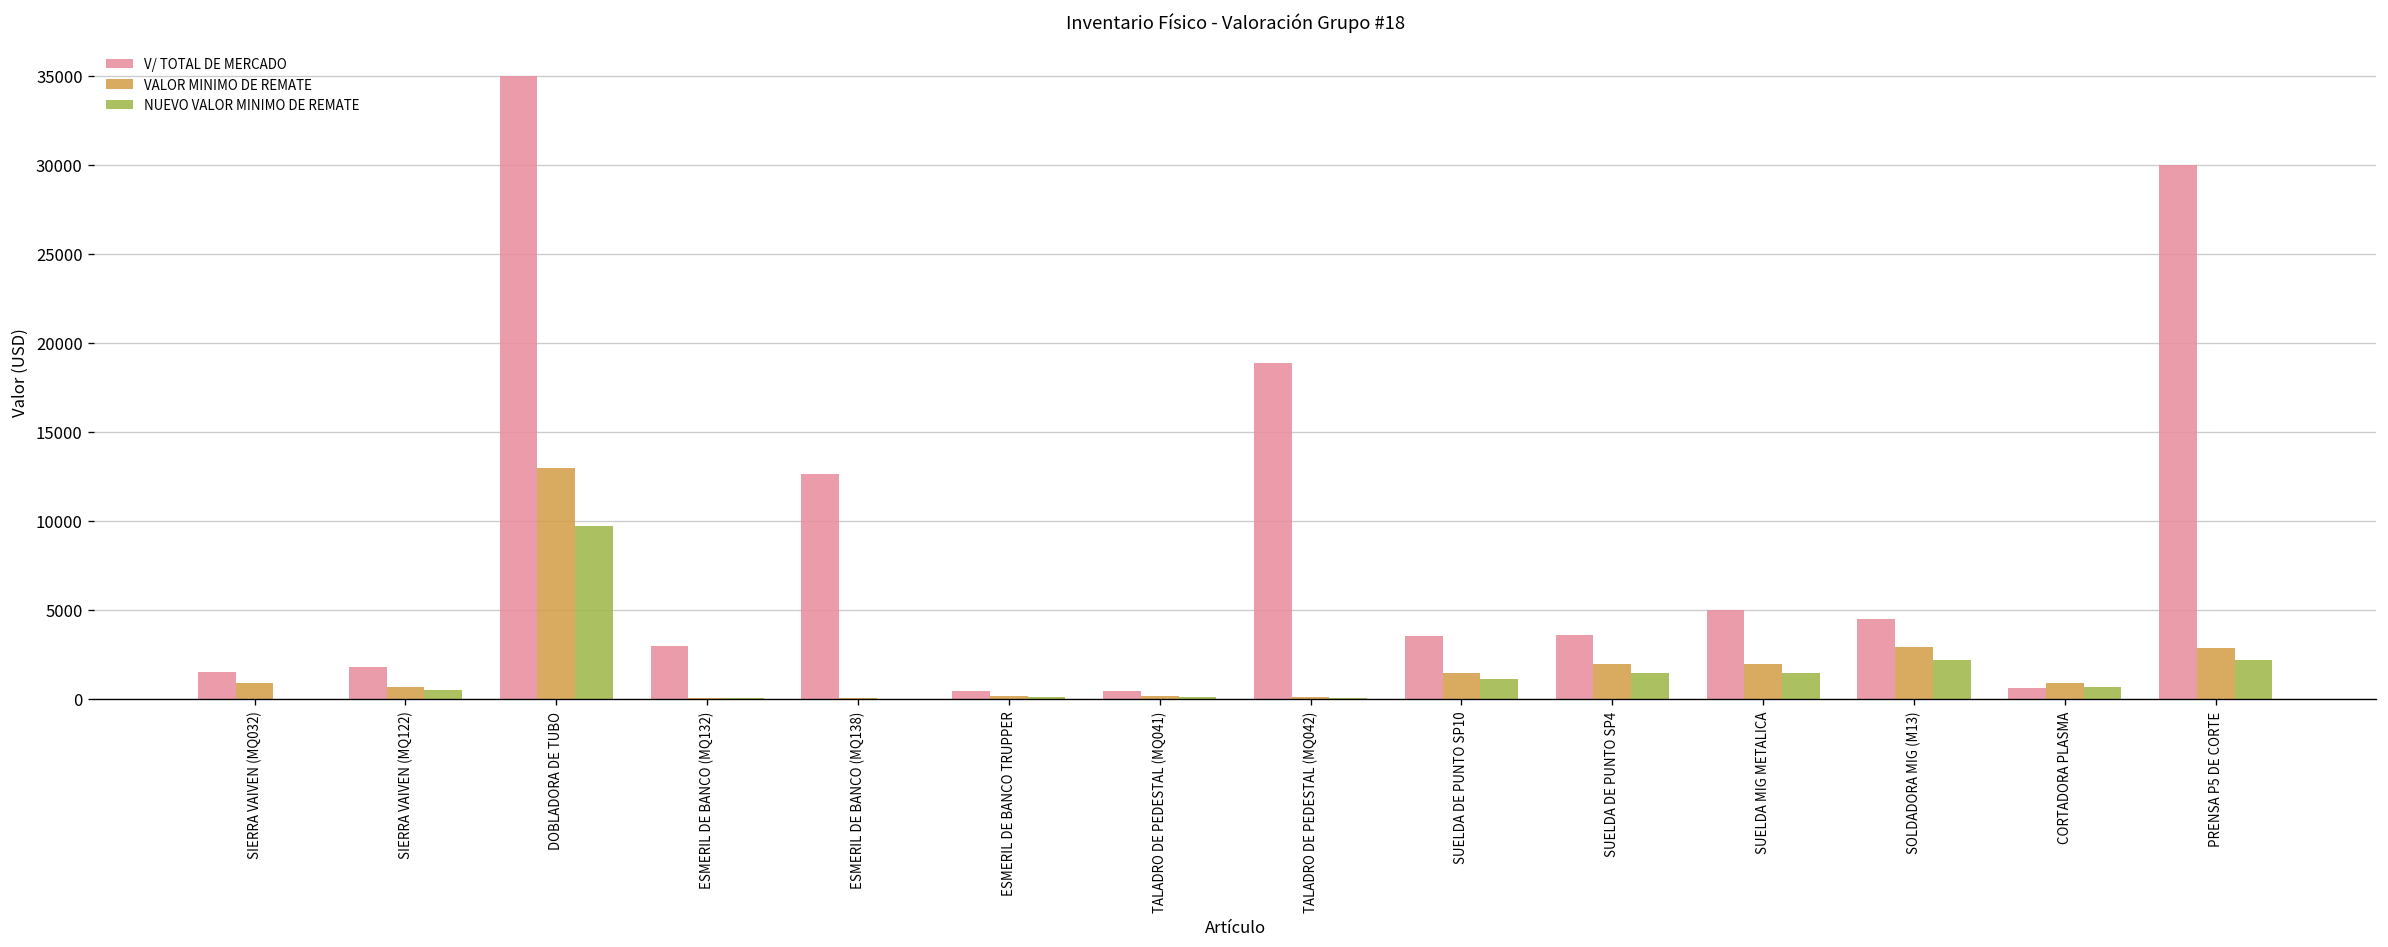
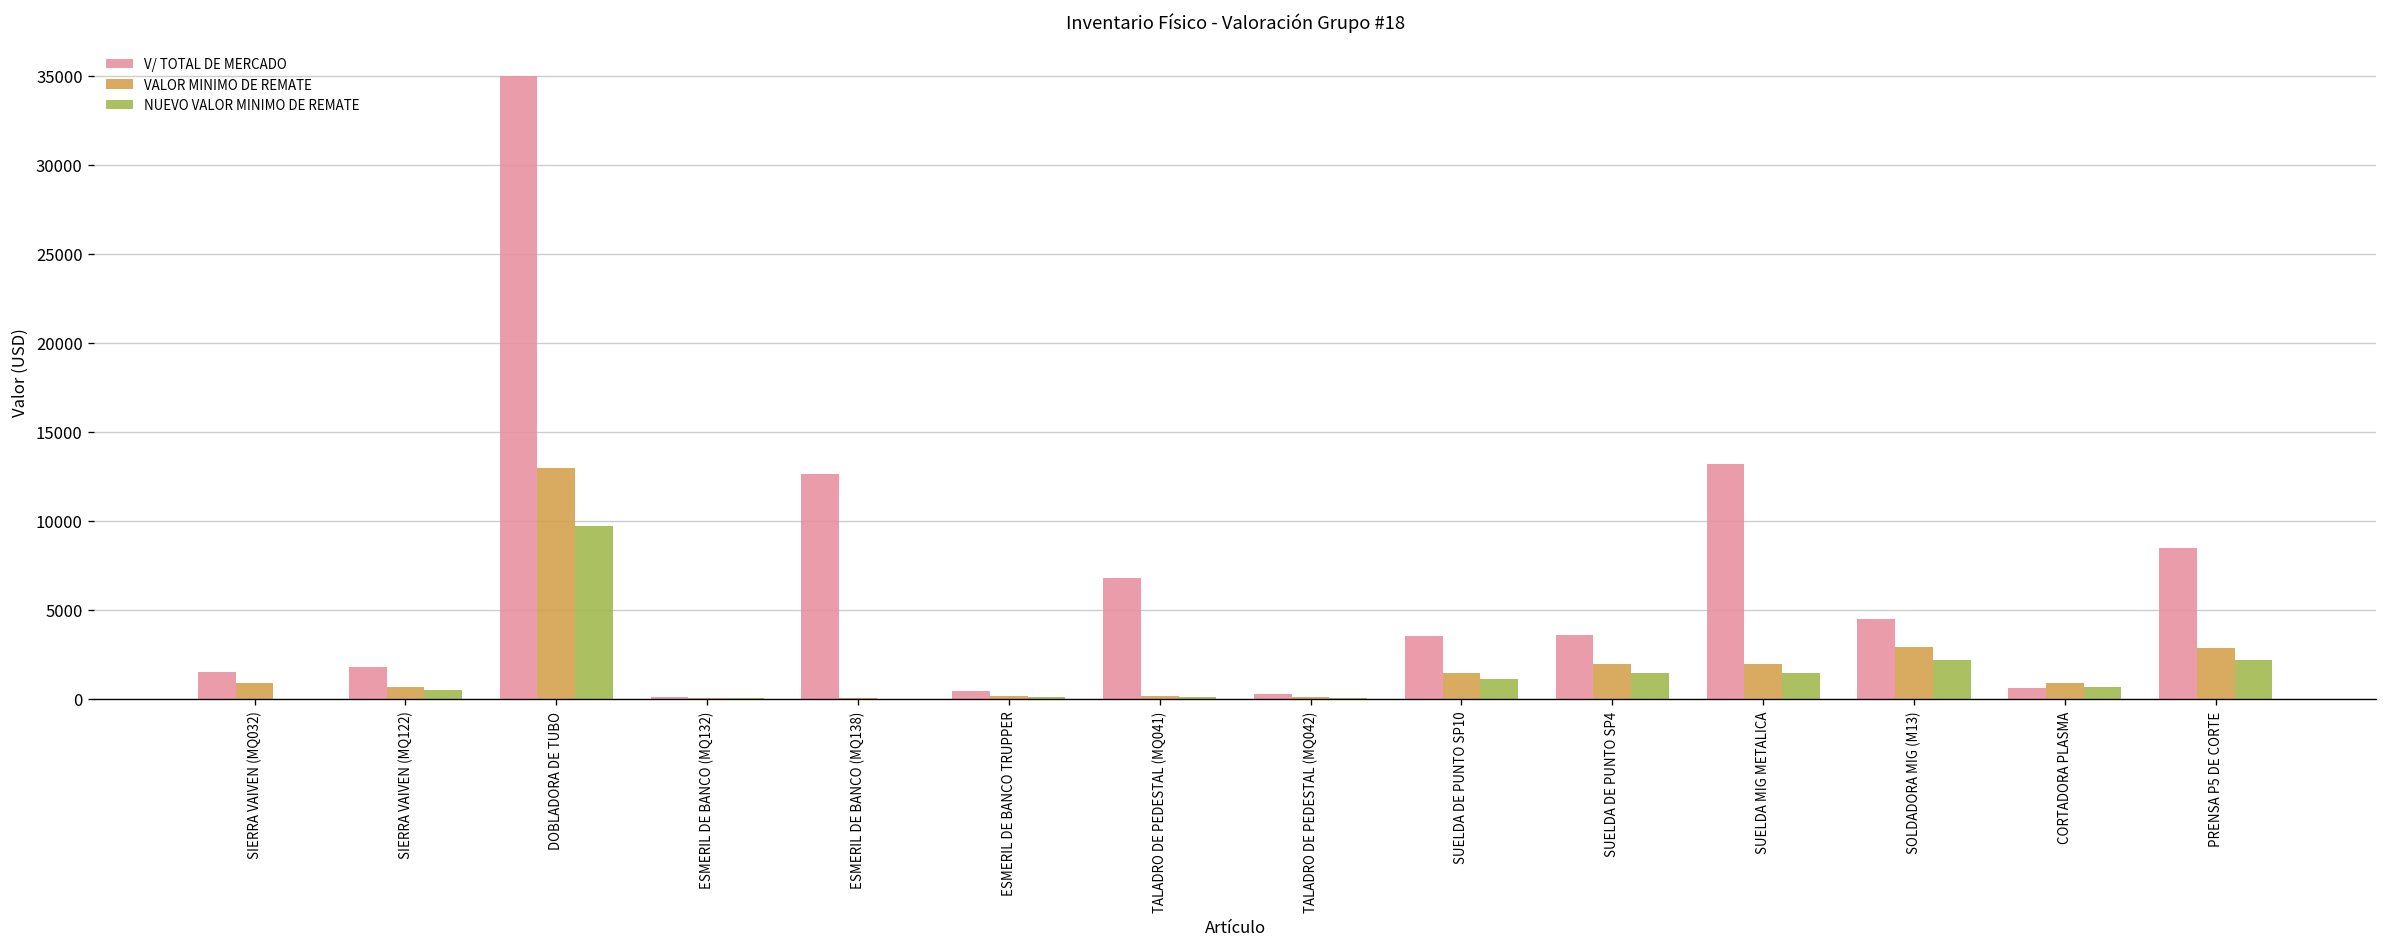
V/ TOTAL DE MERCADO, ESMERIL DE BANCO (MQ132): 3000 -> 100
V/ TOTAL DE MERCADO, TALADRO DE PEDESTAL (MQ041): 500 -> 6800
V/ TOTAL DE MERCADO, TALADRO DE PEDESTAL (MQ042): 18900 -> 300
V/ TOTAL DE MERCADO, SUELDA MIG METALICA: 5000 -> 13200
V/ TOTAL DE MERCADO, PRENSA P5 DE CORTE: 30000 -> 8500
